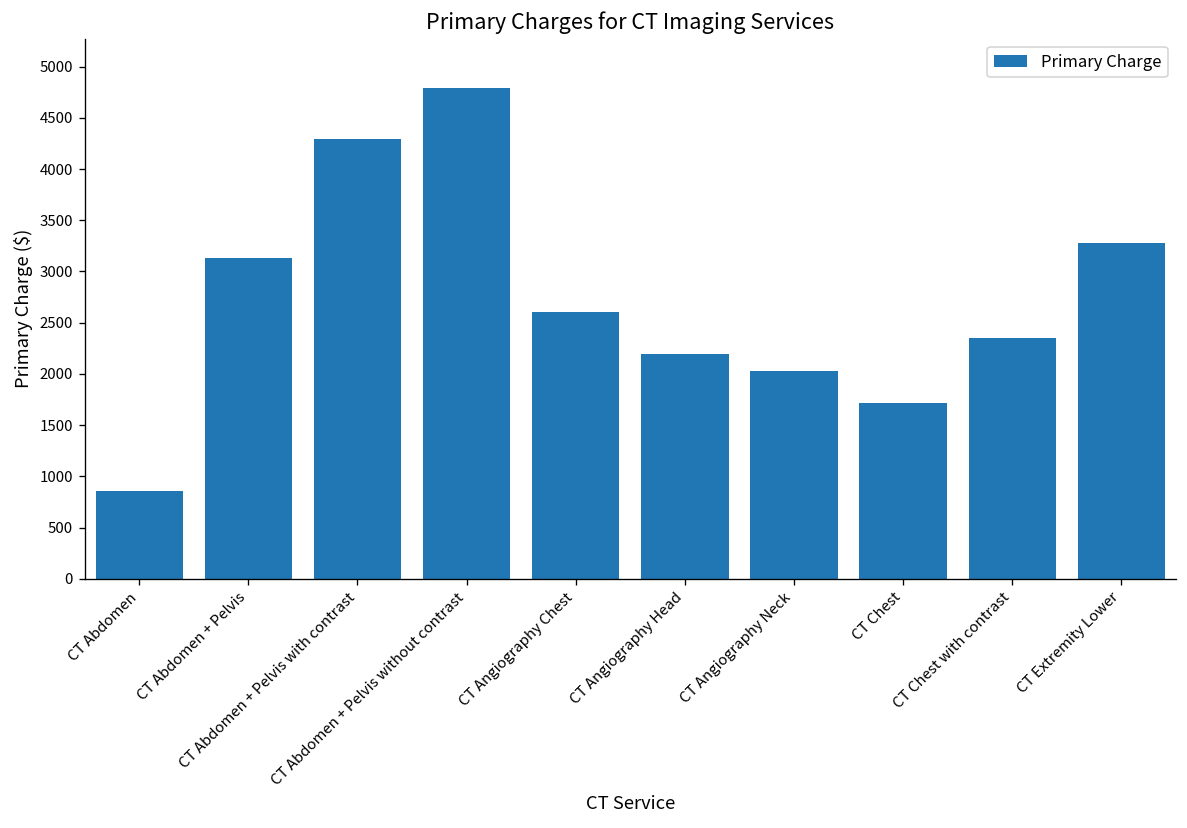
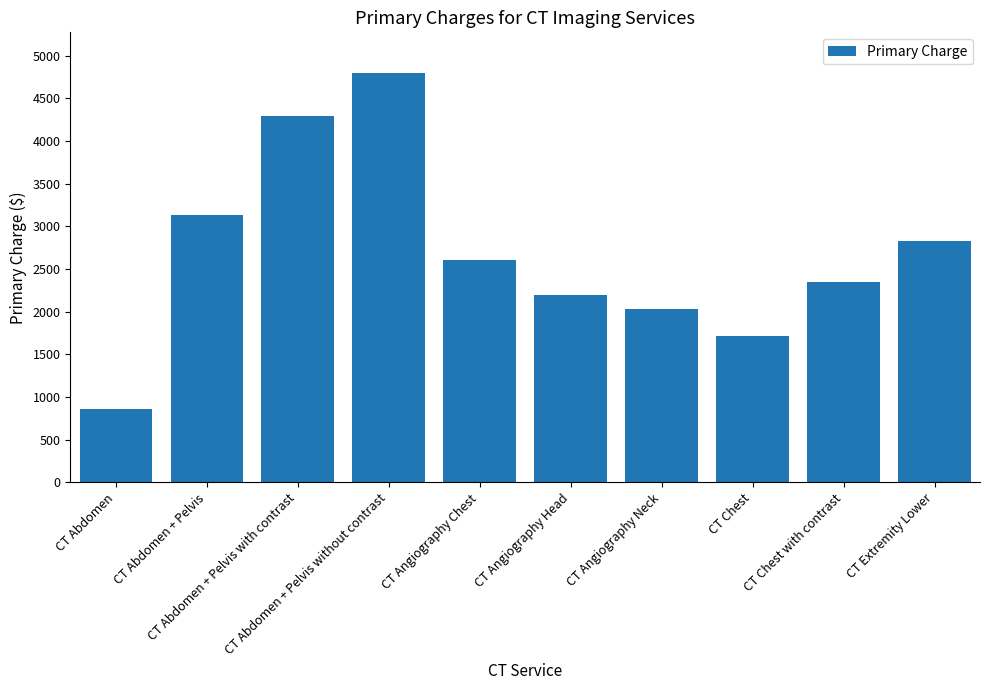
CT Extremity Lower: 3300 -> 2800
